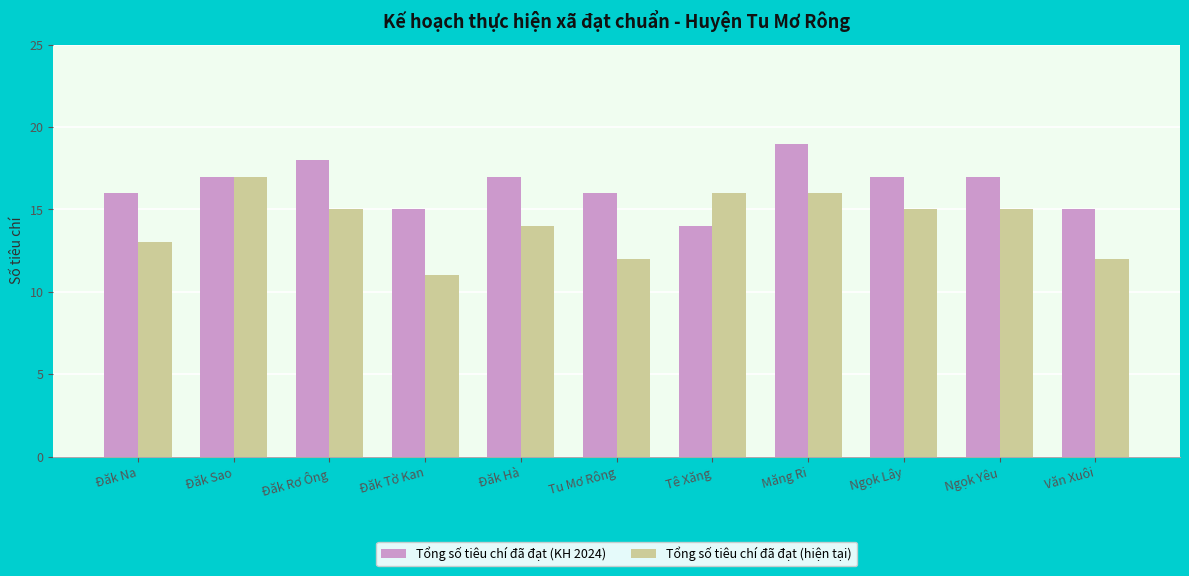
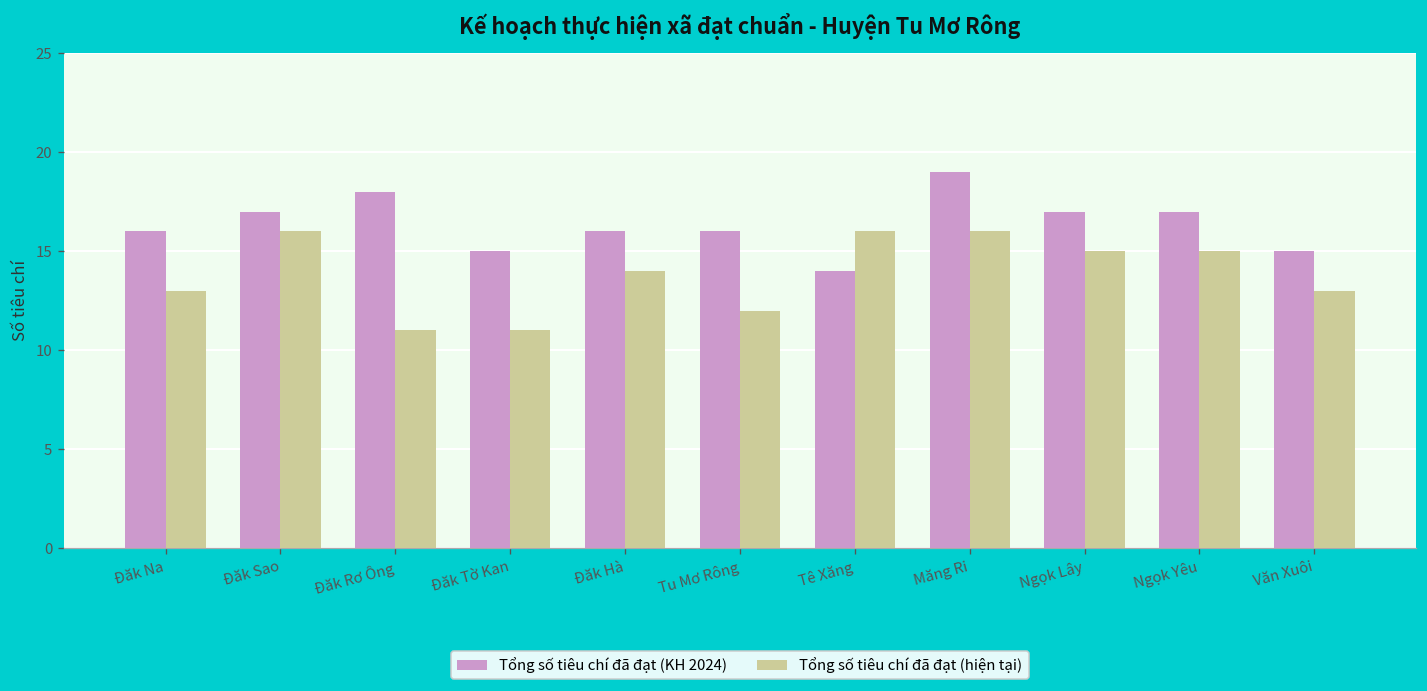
Tổng số tiêu chí đã đạt (hiện tại), Đăk Sao: 17 -> 16
Tổng số tiêu chí đã đạt (hiện tại), Đăk Rơ Ông: 15 -> 11
Tổng số tiêu chí đã đạt (KH 2024), Đăk Hà: 17 -> 16
Tổng số tiêu chí đã đạt (hiện tại), Văn Xuôi: 12 -> 13
